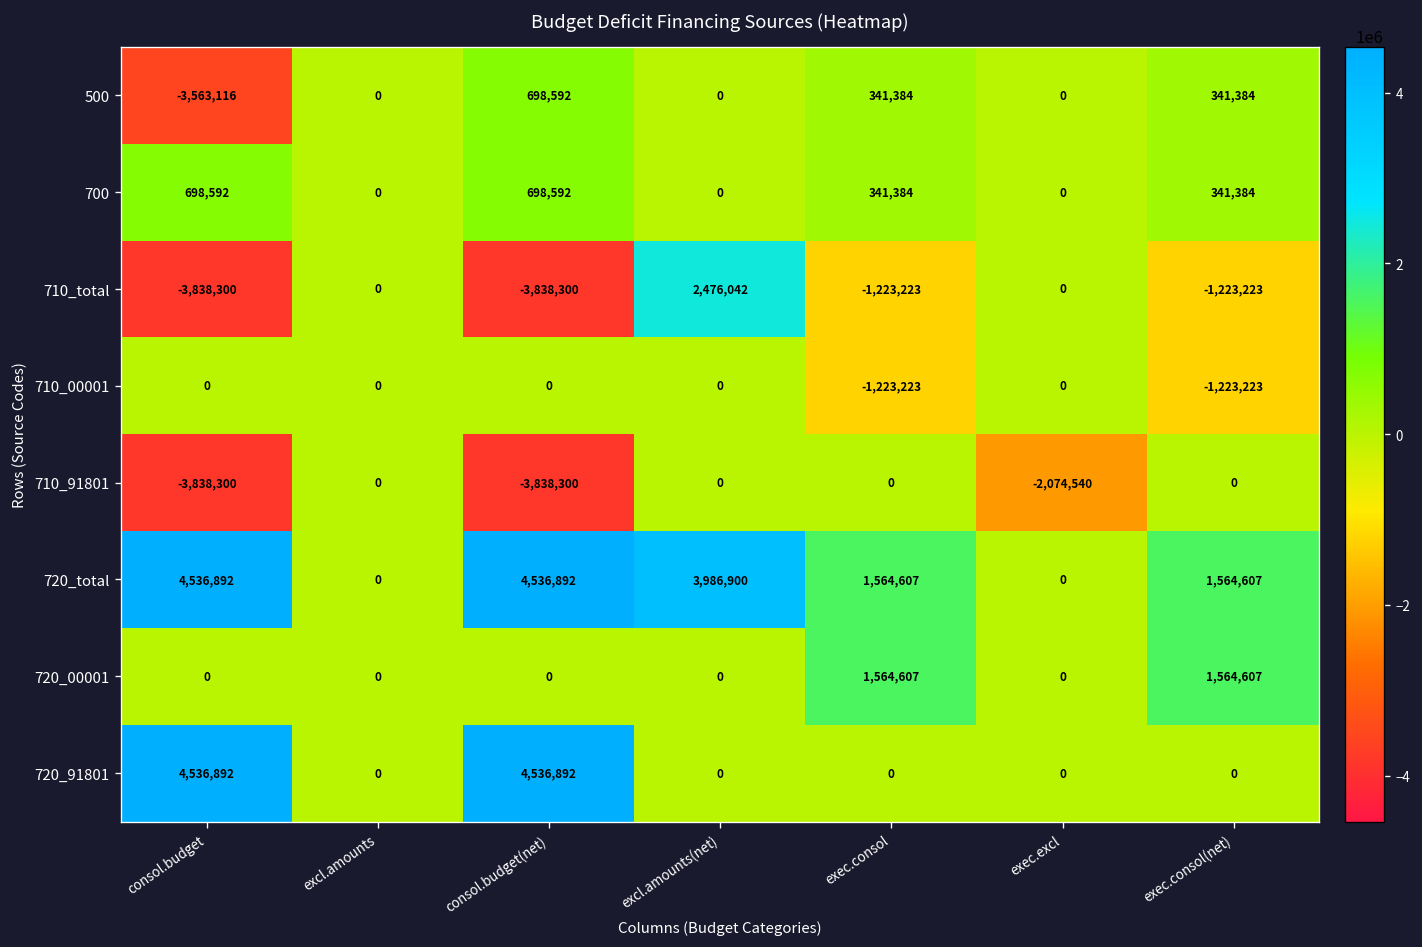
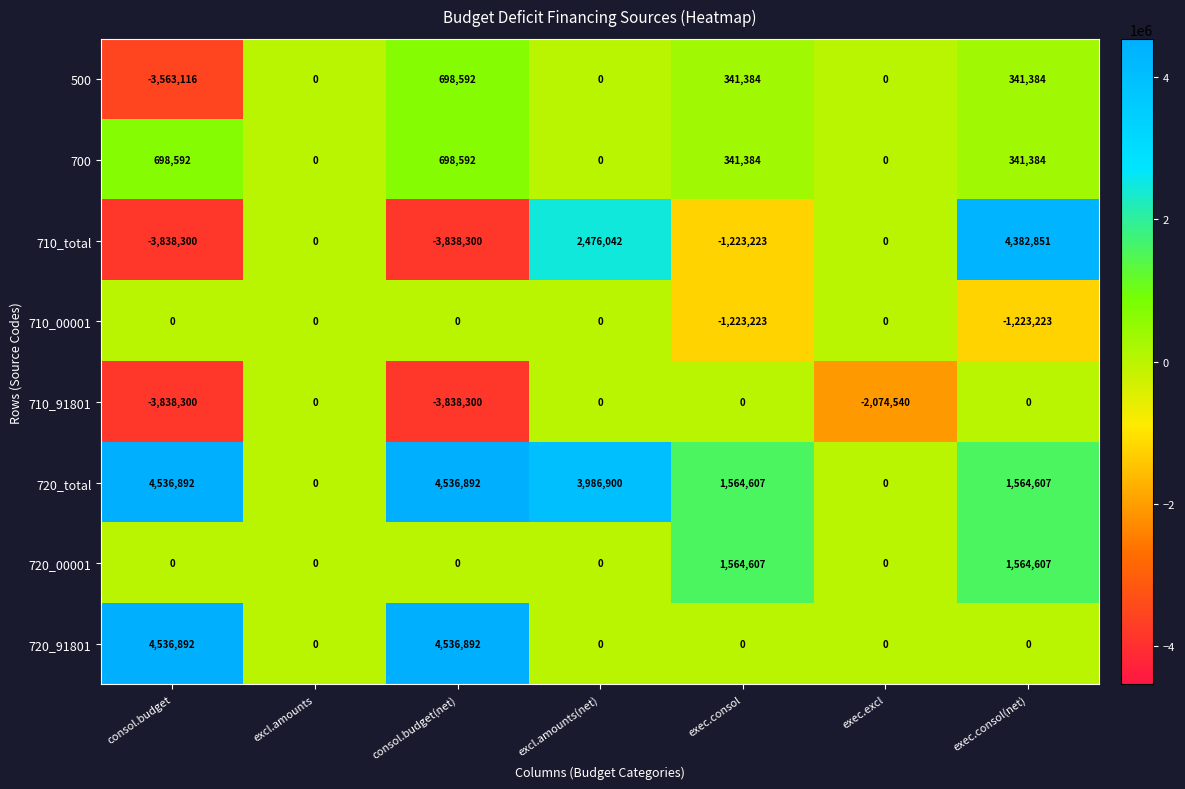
710_total, exec.consol(net): -1,223,223 -> 4,382,851
